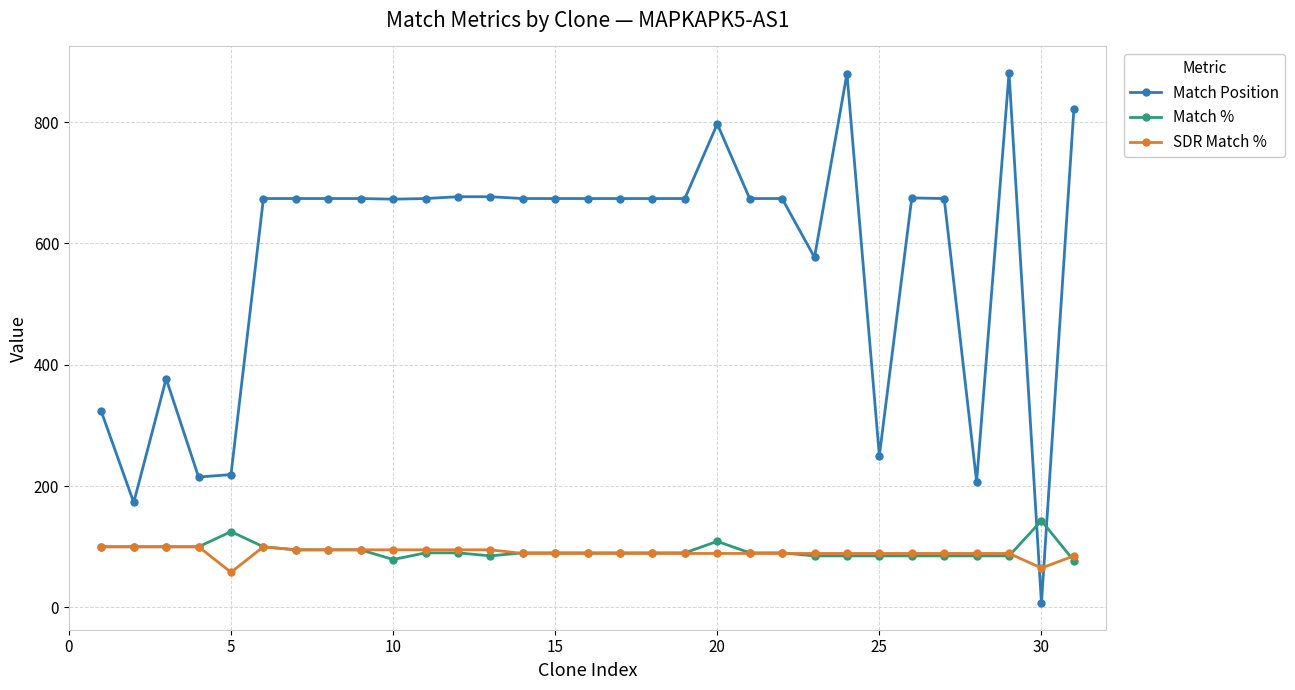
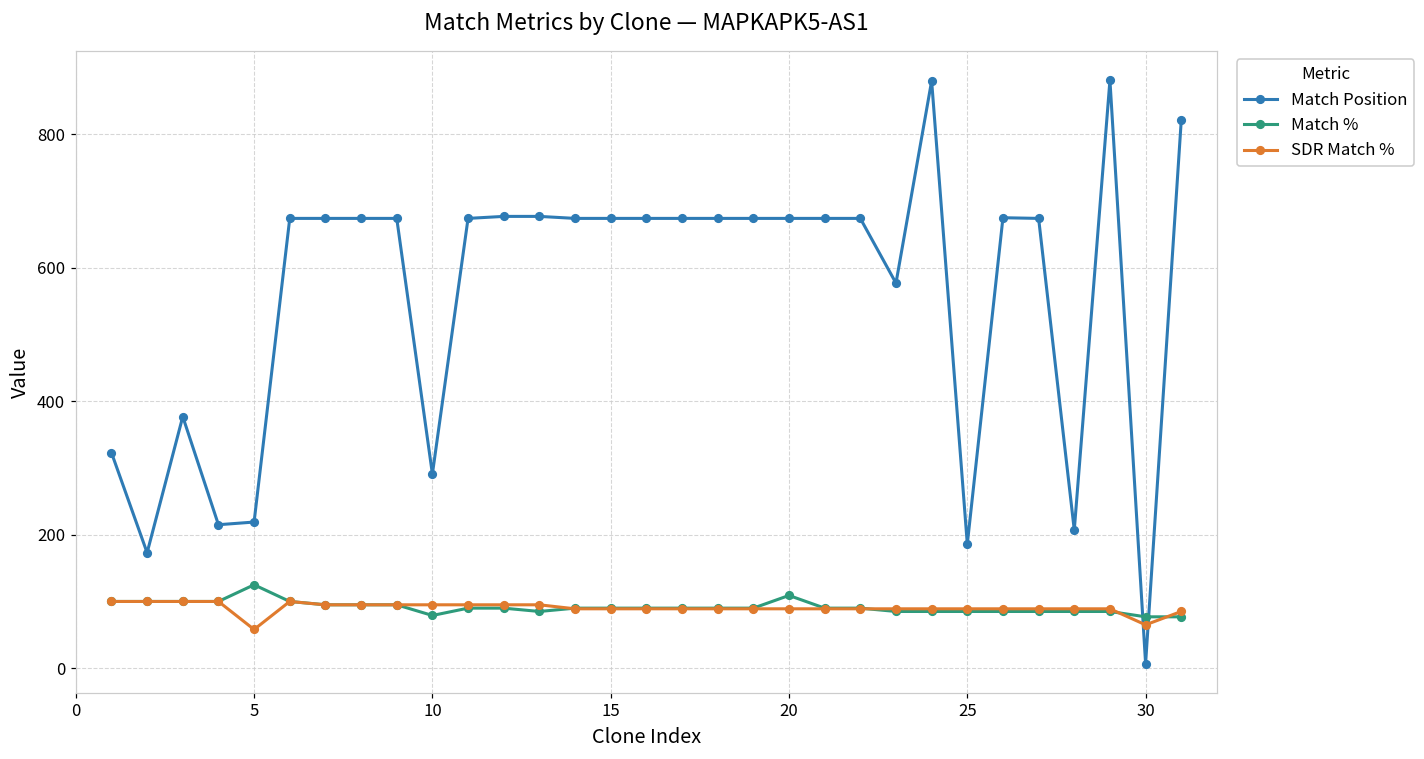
Match Position, 10: 670 -> 290
Match Position, 20: 800 -> 670
Match Position, 25: 250 -> 190
Match %, 30: 140 -> 80
